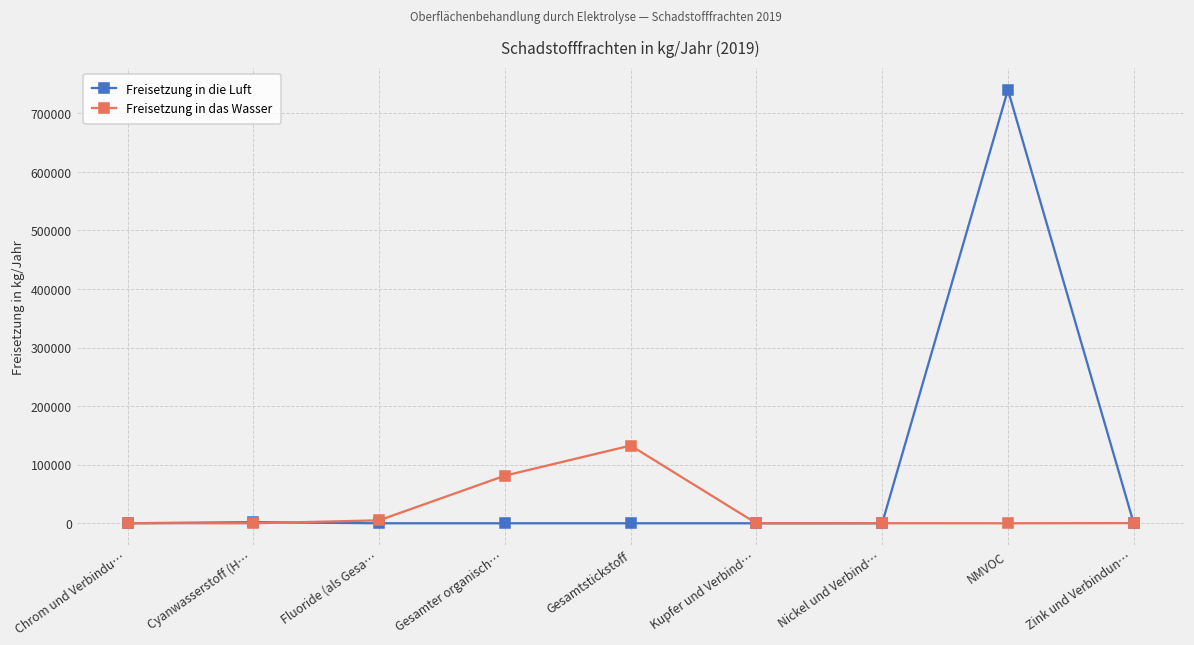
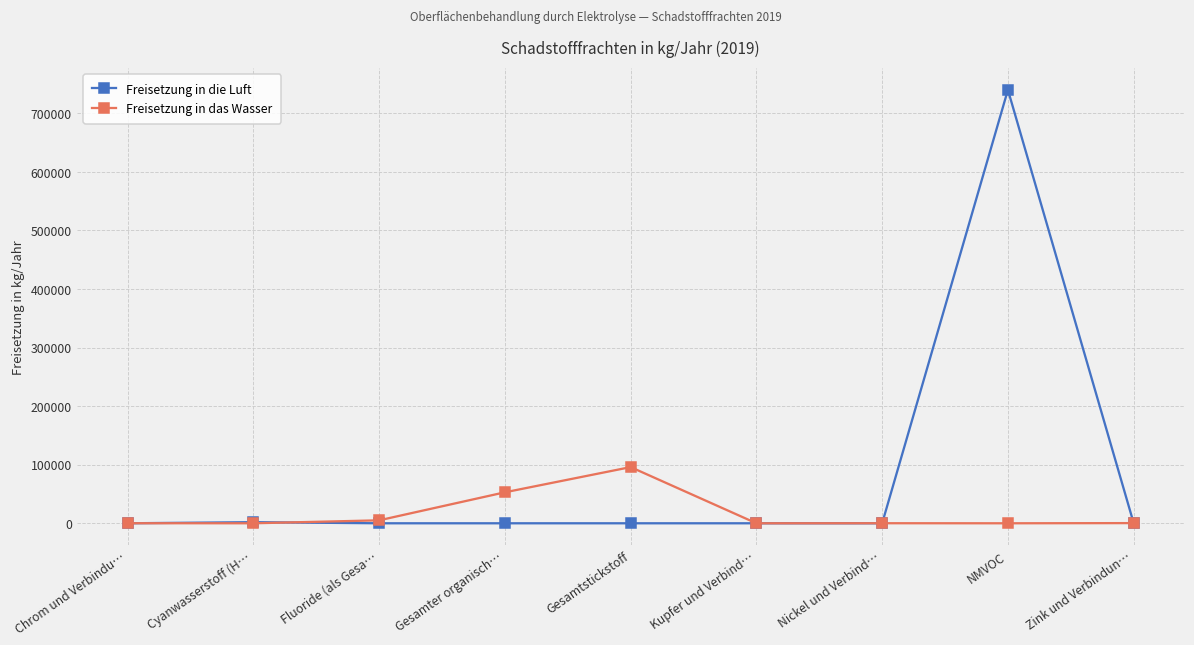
Freisetzung in das Wasser, Gesamter organisch…: 80000 -> 50000
Freisetzung in das Wasser, Gesamtstickstoff: 130000 -> 100000
